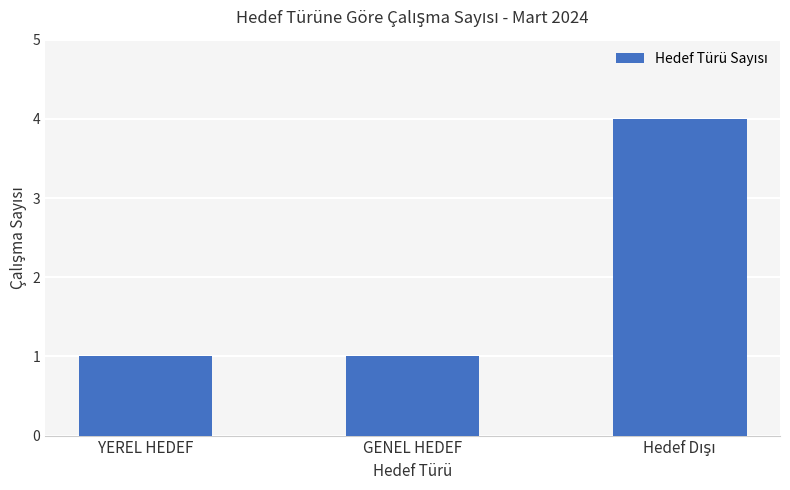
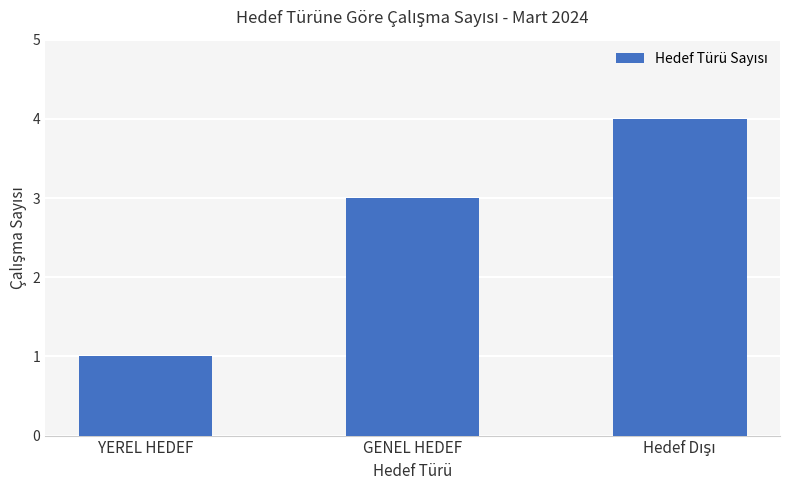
GENEL HEDEF: 1 -> 3
